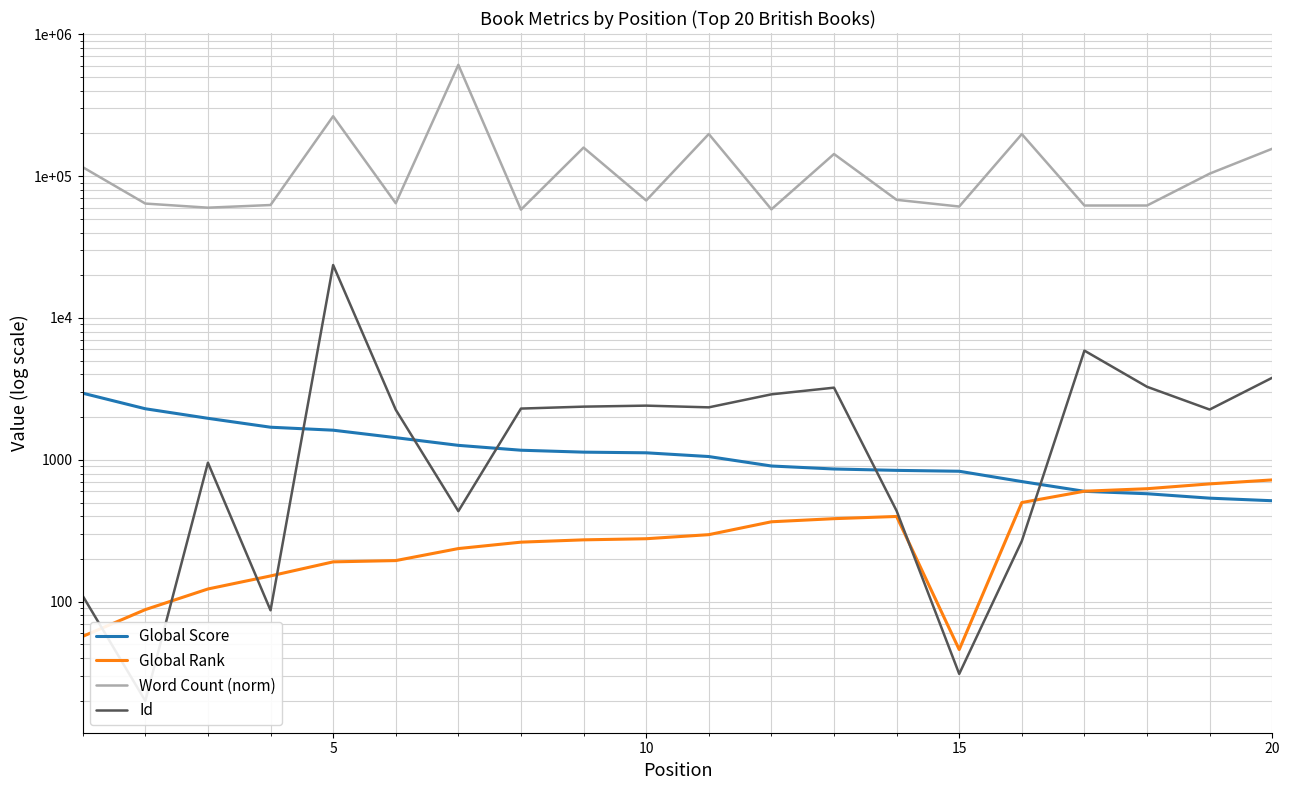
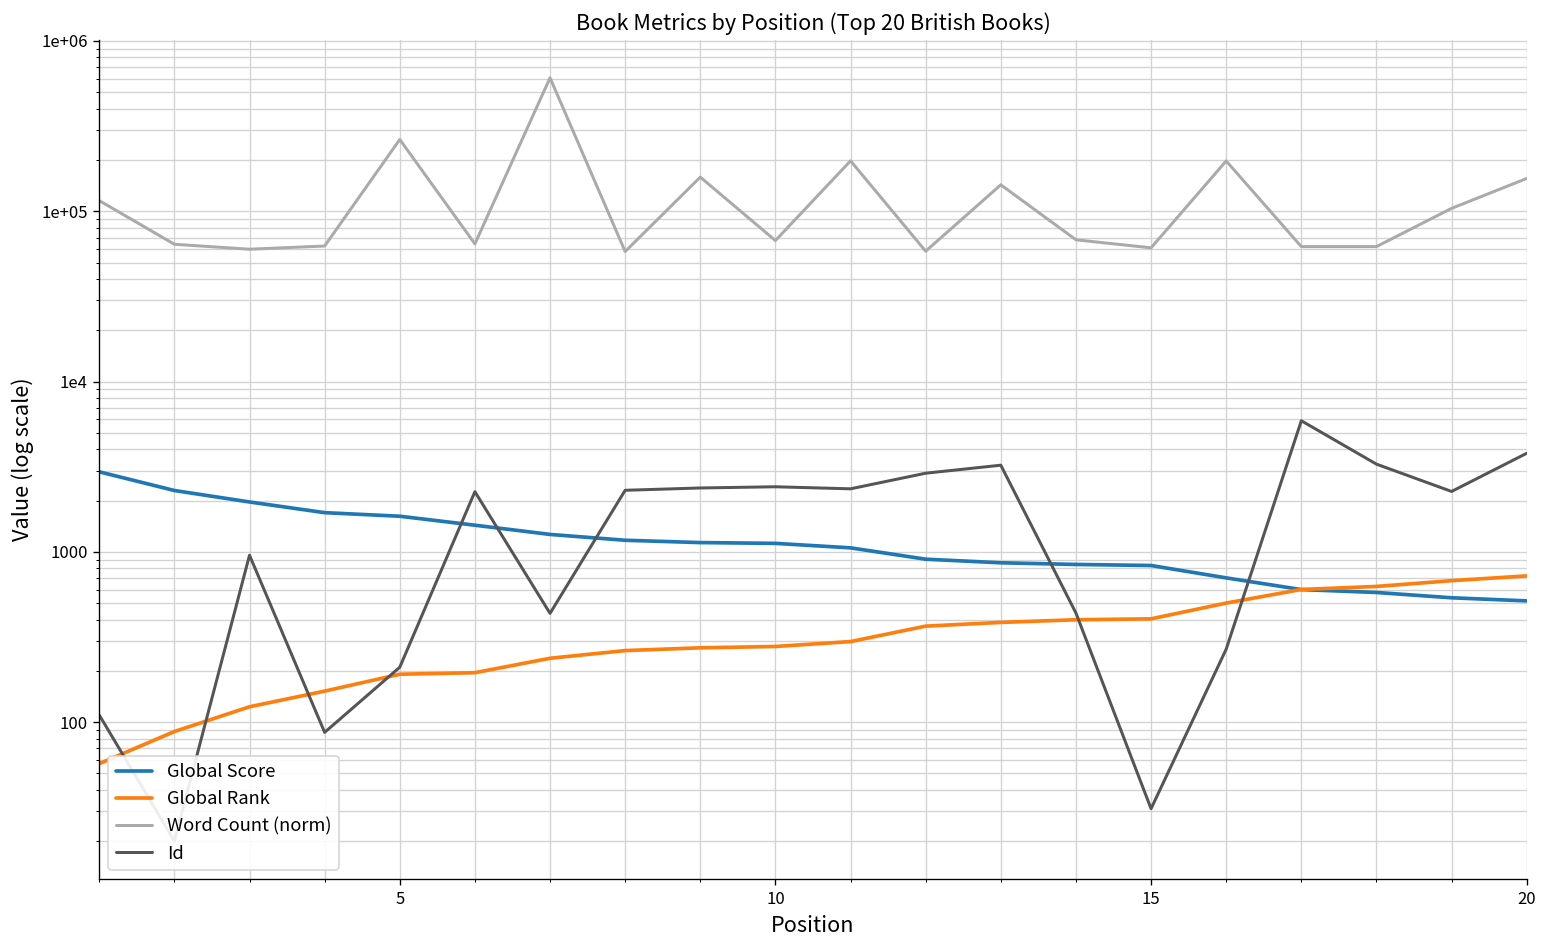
Id, 5: 24000 -> 210
Global Rank, 15: 46 -> 400
